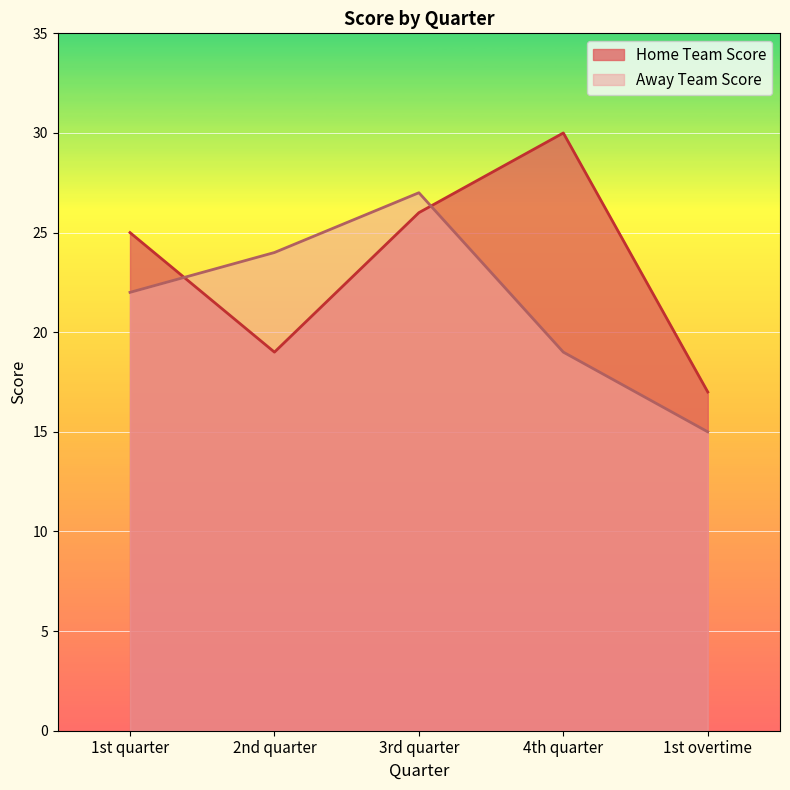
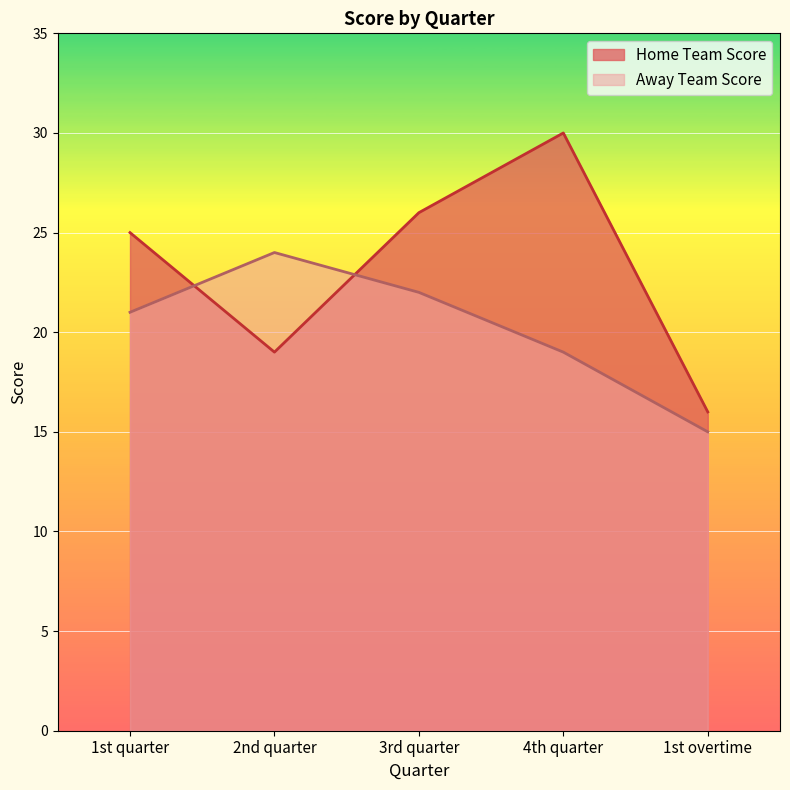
Away Team Score, 1st quarter: 22 -> 21
Away Team Score, 3rd quarter: 27 -> 22
Home Team Score, 1st overtime: 17 -> 16
